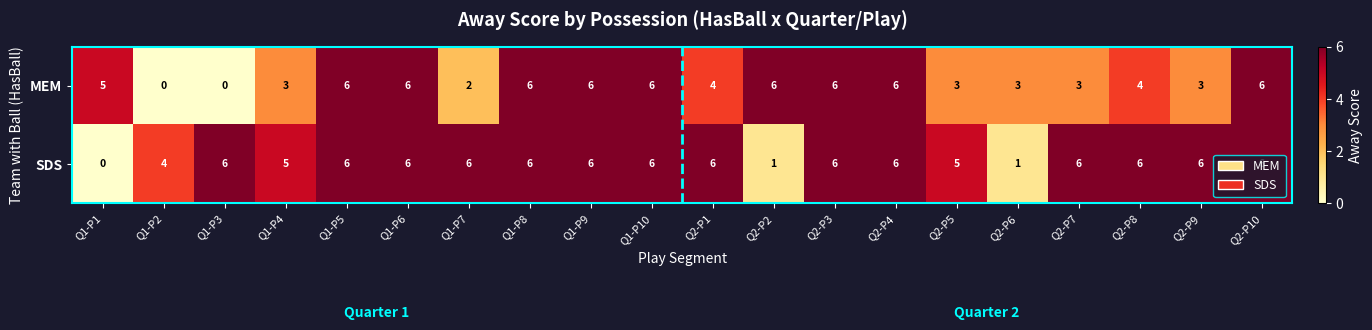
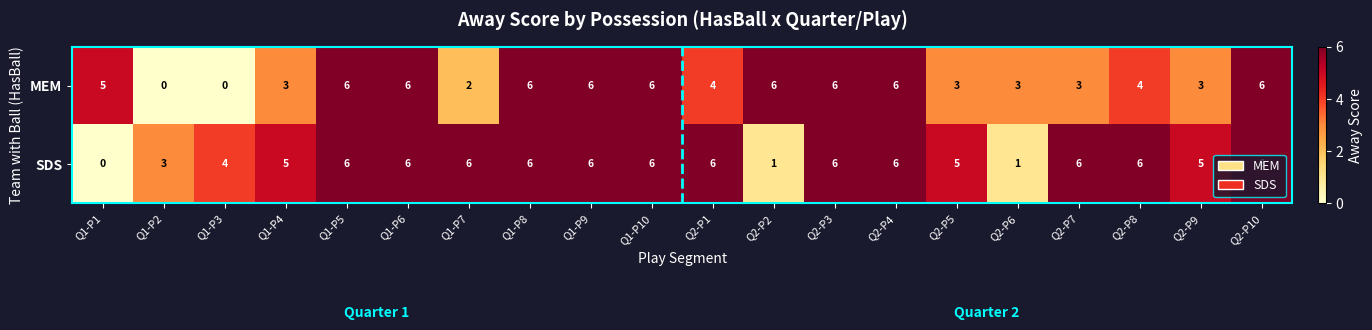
SDS, Q1-P2: 4 -> 3
SDS, Q1-P3: 6 -> 4
SDS, Q2-P9: 6 -> 5
